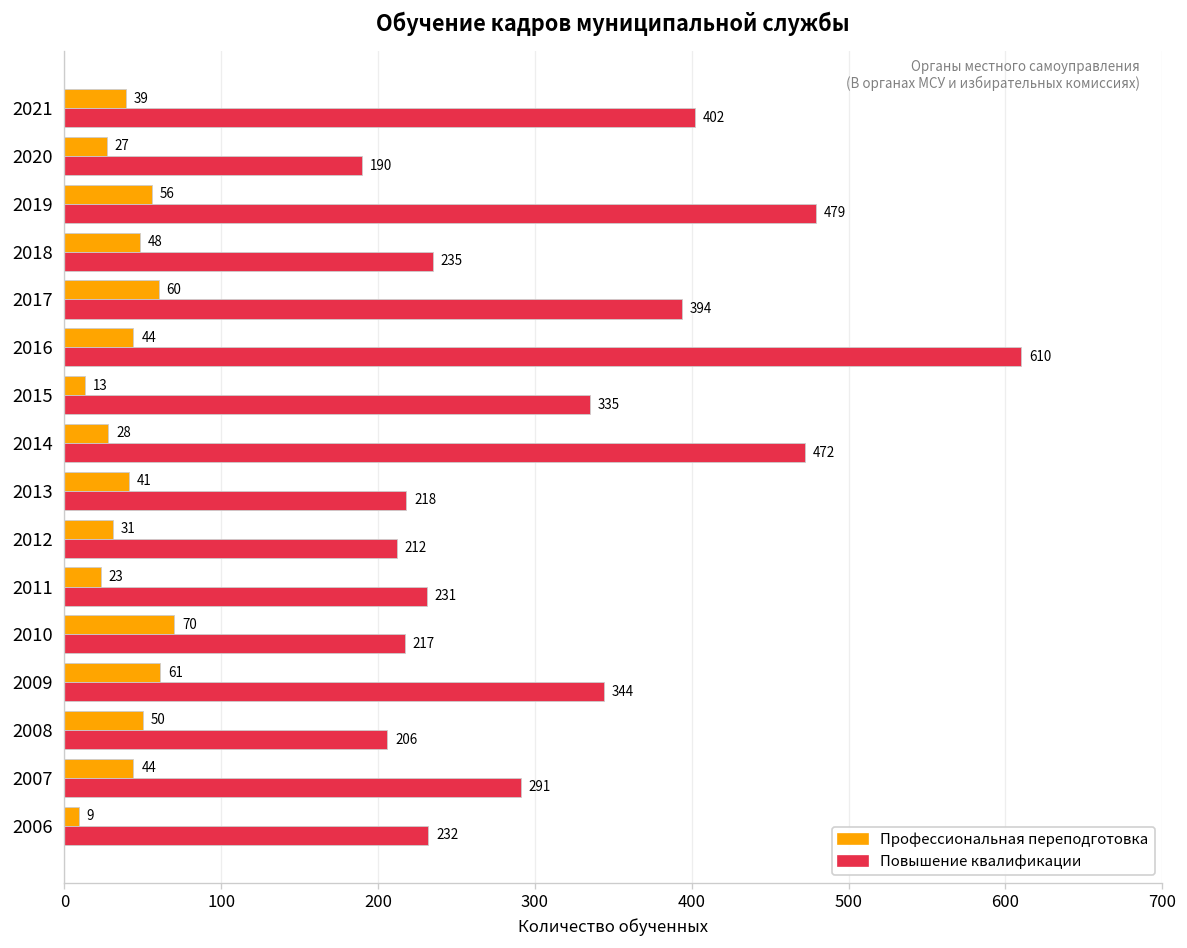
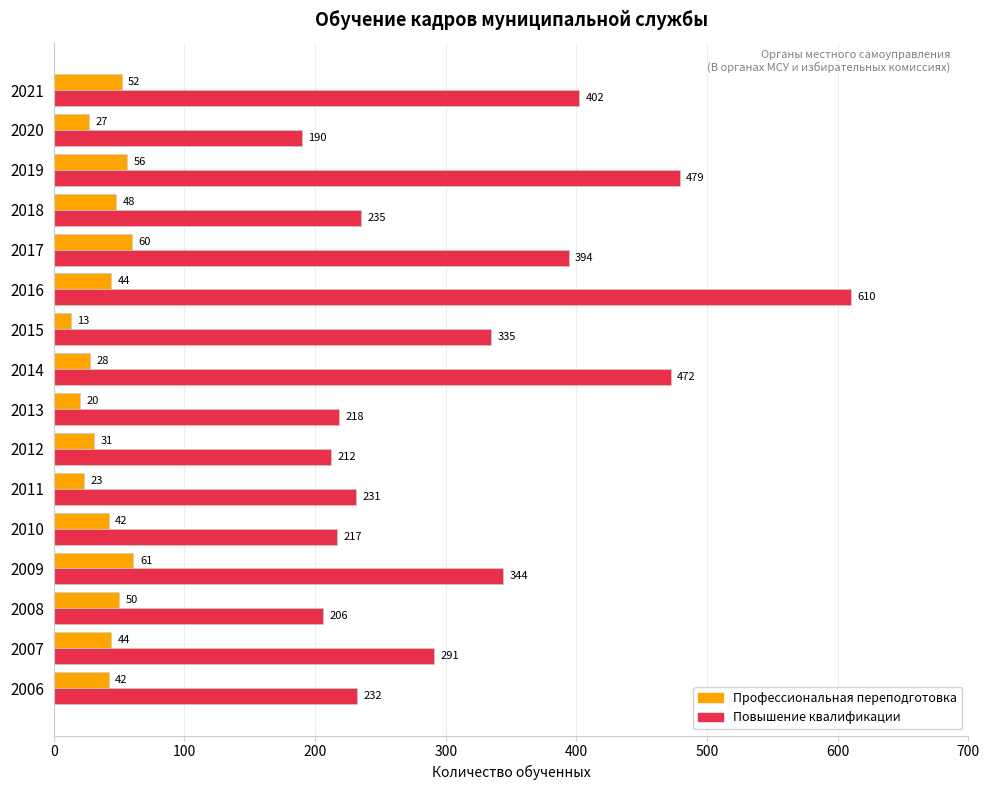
Профессиональная переподготовка, 2021: 39 -> 52
Профессиональная переподготовка, 2013: 41 -> 20
Профессиональная переподготовка, 2010: 70 -> 42
Профессиональная переподготовка, 2006: 9 -> 42
